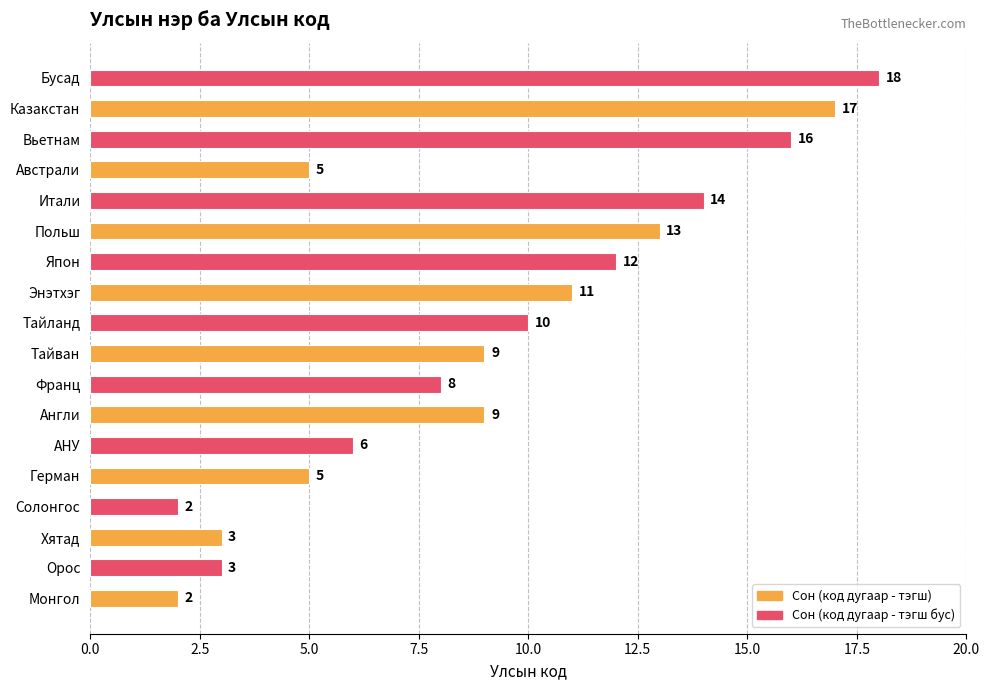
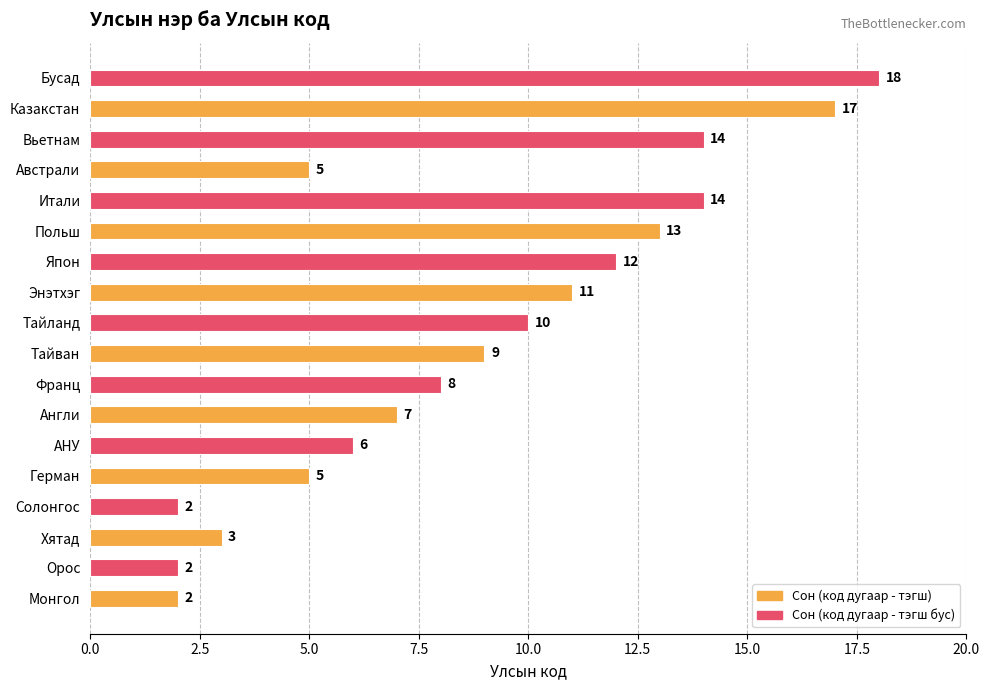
Вьетнам: 16 -> 14
Англи: 9 -> 7
Орос: 3 -> 2
